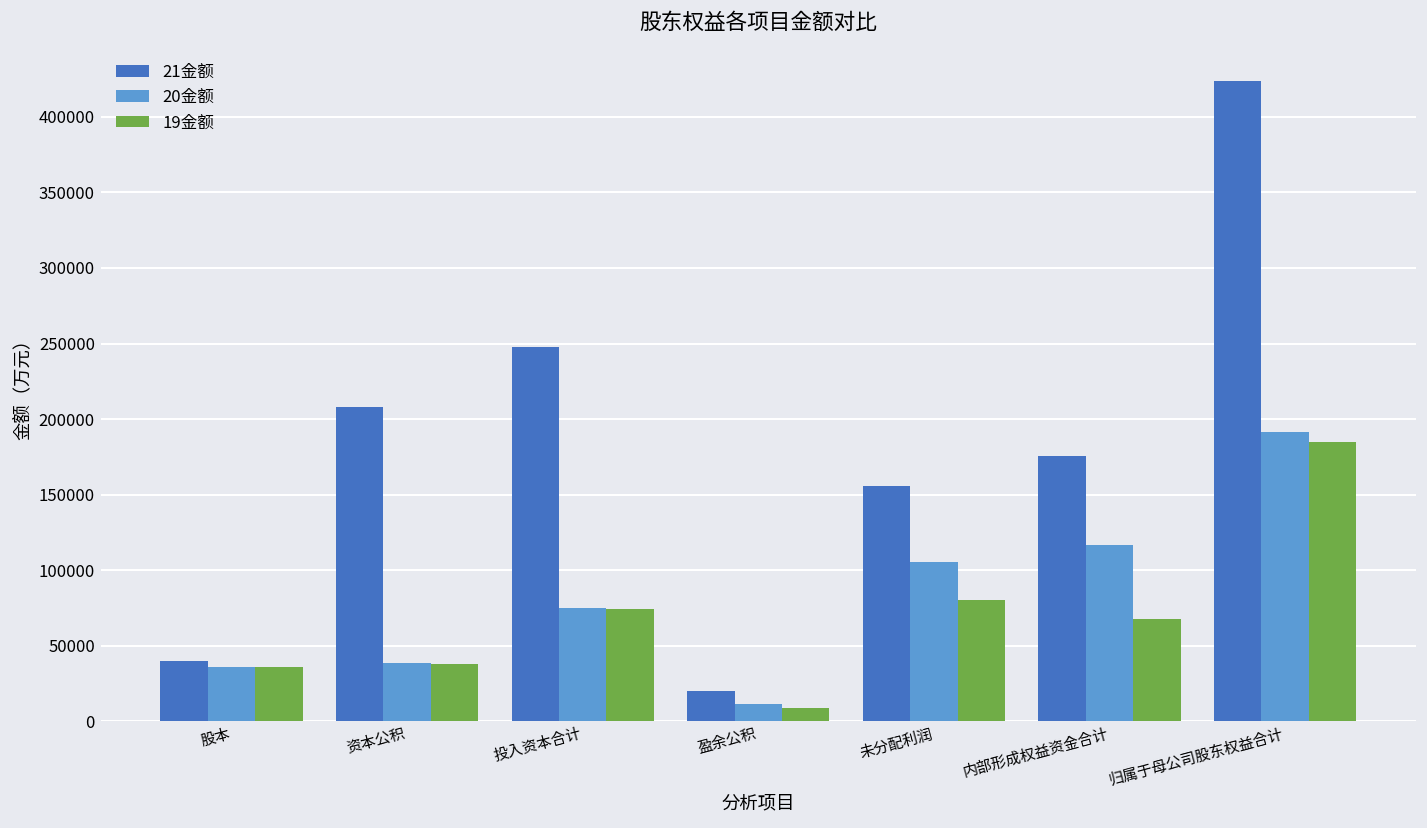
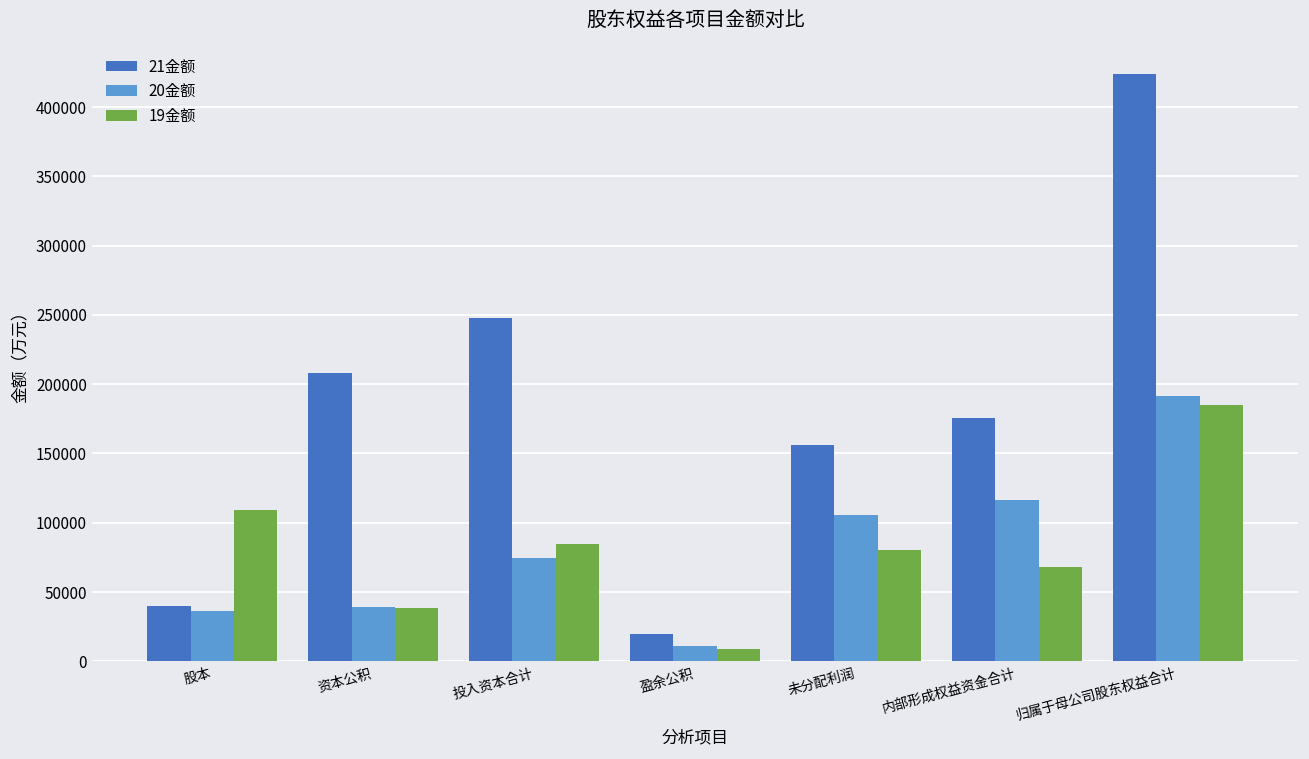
19金额, 股本: 36000 -> 109000
19金额, 投入资本合计: 74000 -> 84000
